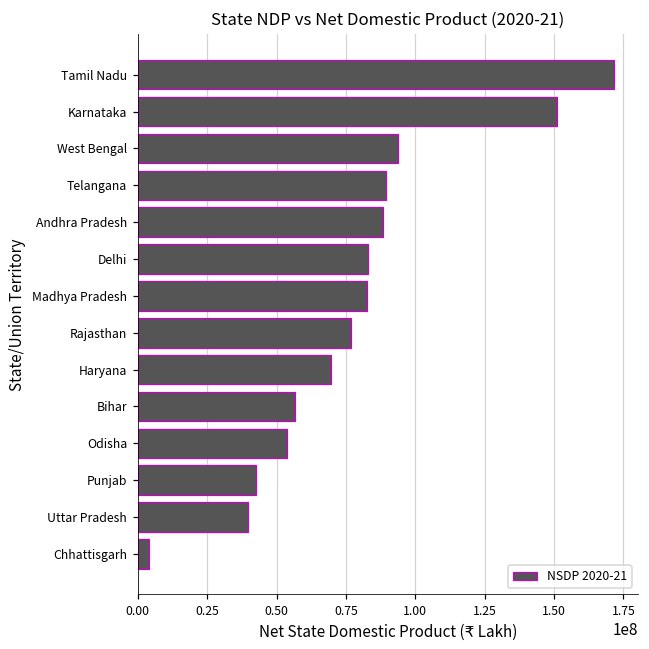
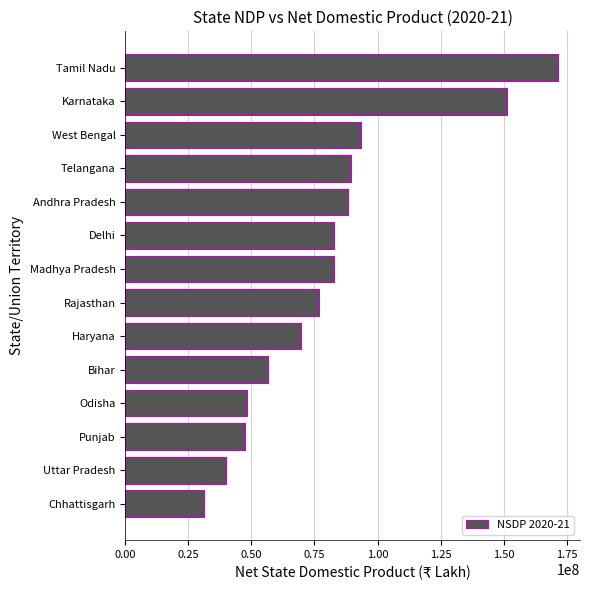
Odisha: 54000000 -> 48000000
Punjab: 43000000 -> 48000000
Chhattisgarh: 4000000 -> 31000000
